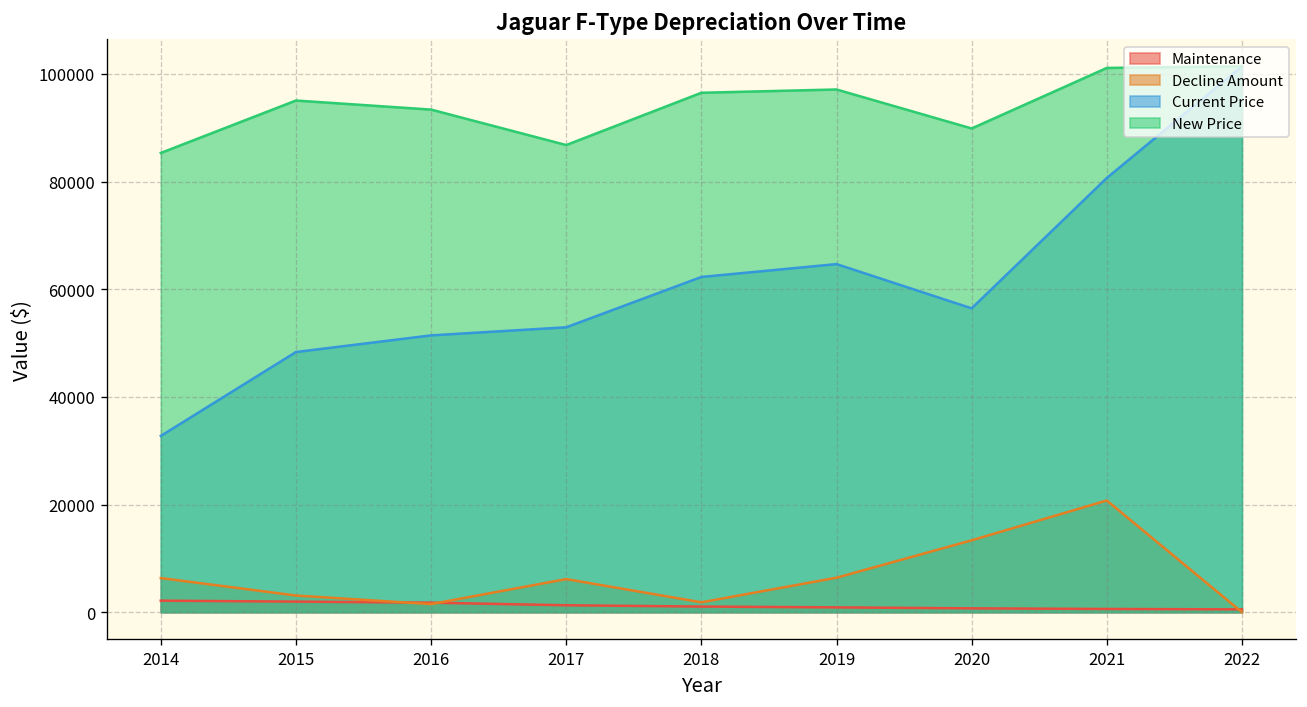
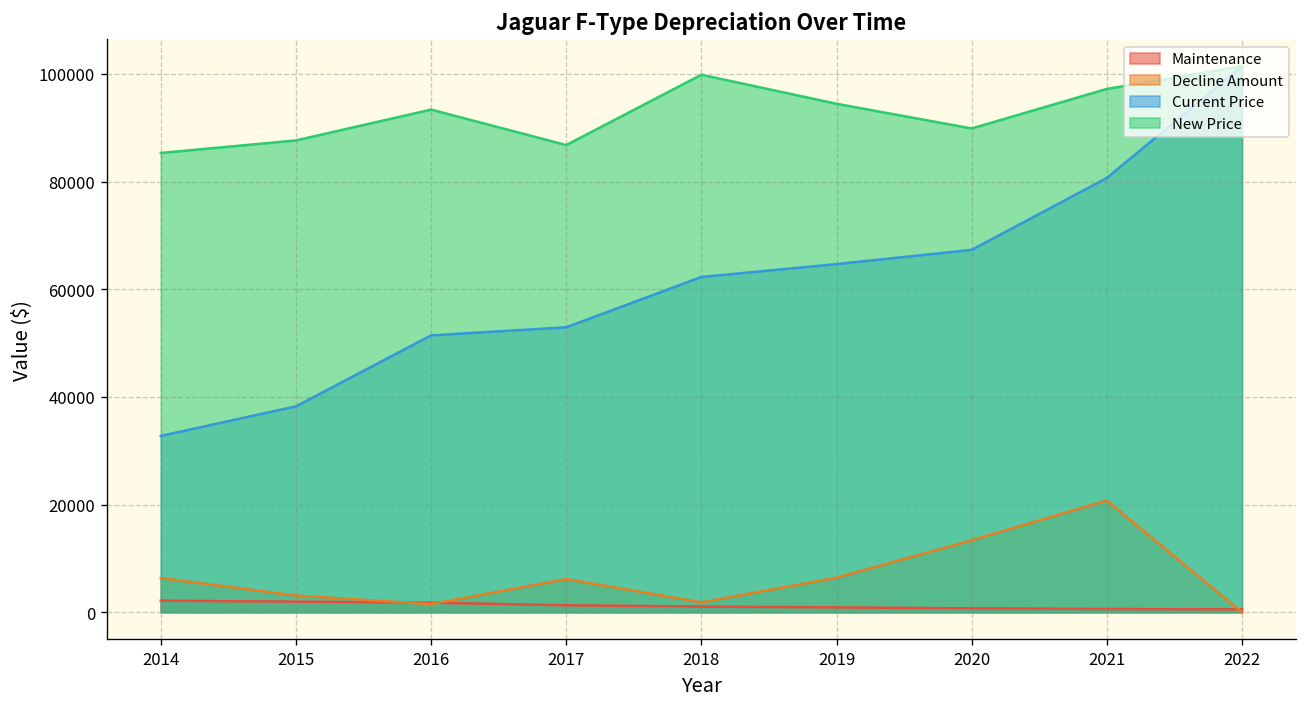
Current Price, 2015: 48000 -> 38000
New Price, 2015: 95000 -> 88000
New Price, 2018: 96000 -> 100000
New Price, 2019: 97000 -> 94000
Current Price, 2020: 56000 -> 67000
New Price, 2021: 101000 -> 97000
